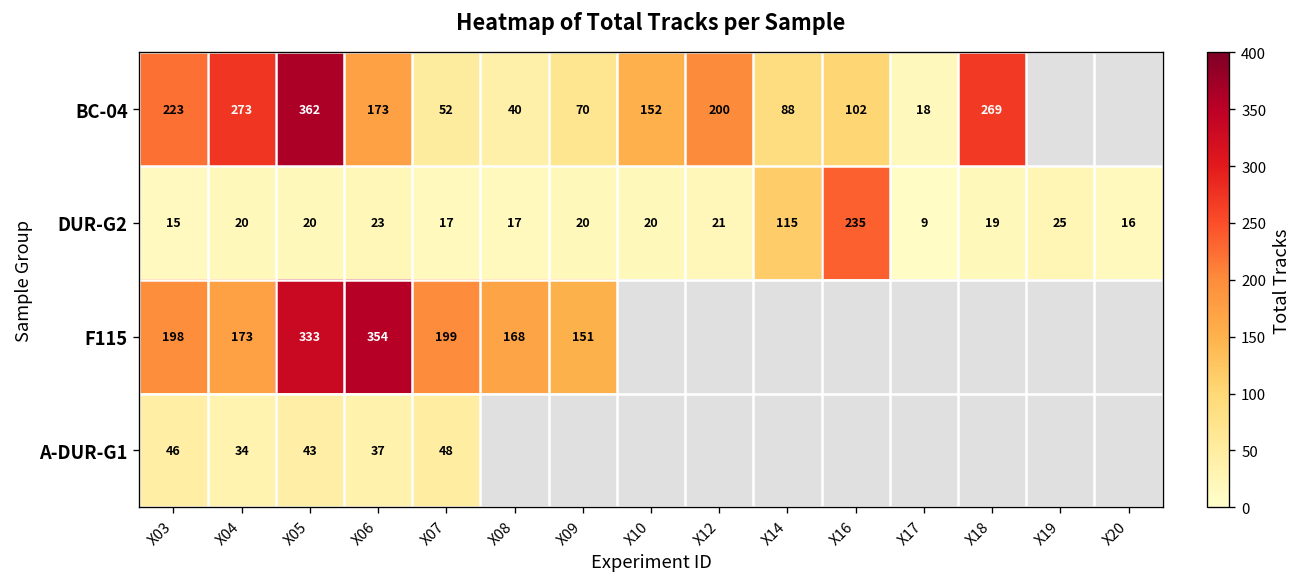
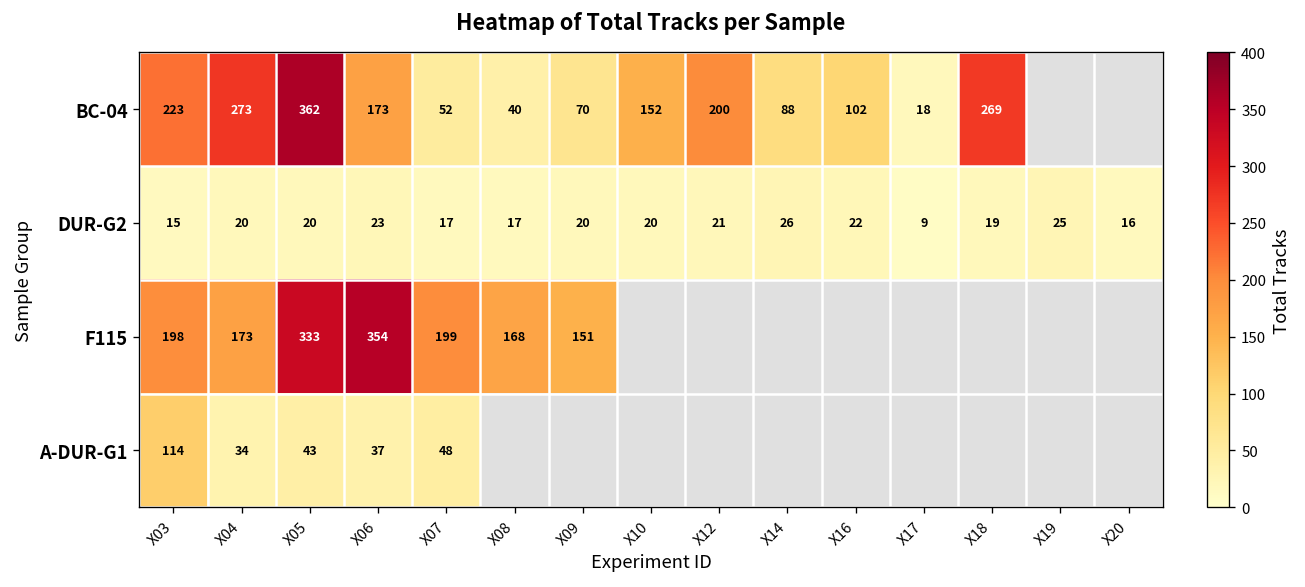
DUR-G2, X14: 115 -> 26
DUR-G2, X16: 235 -> 22
A-DUR-G1, X03: 46 -> 114
